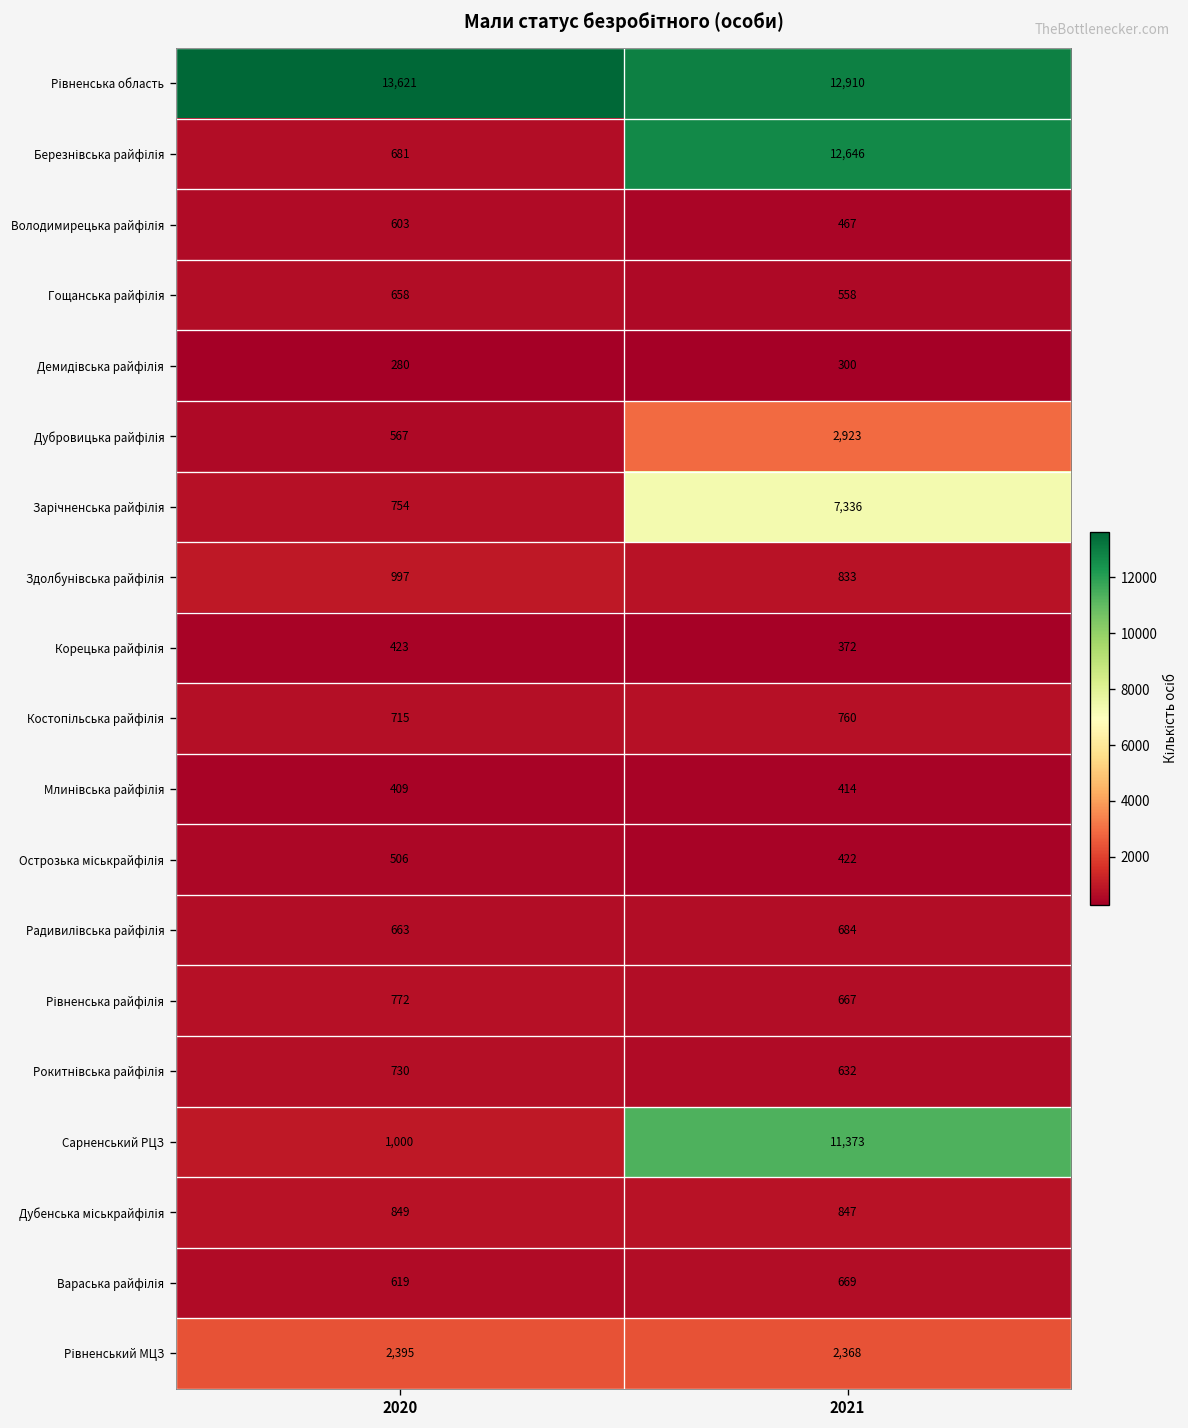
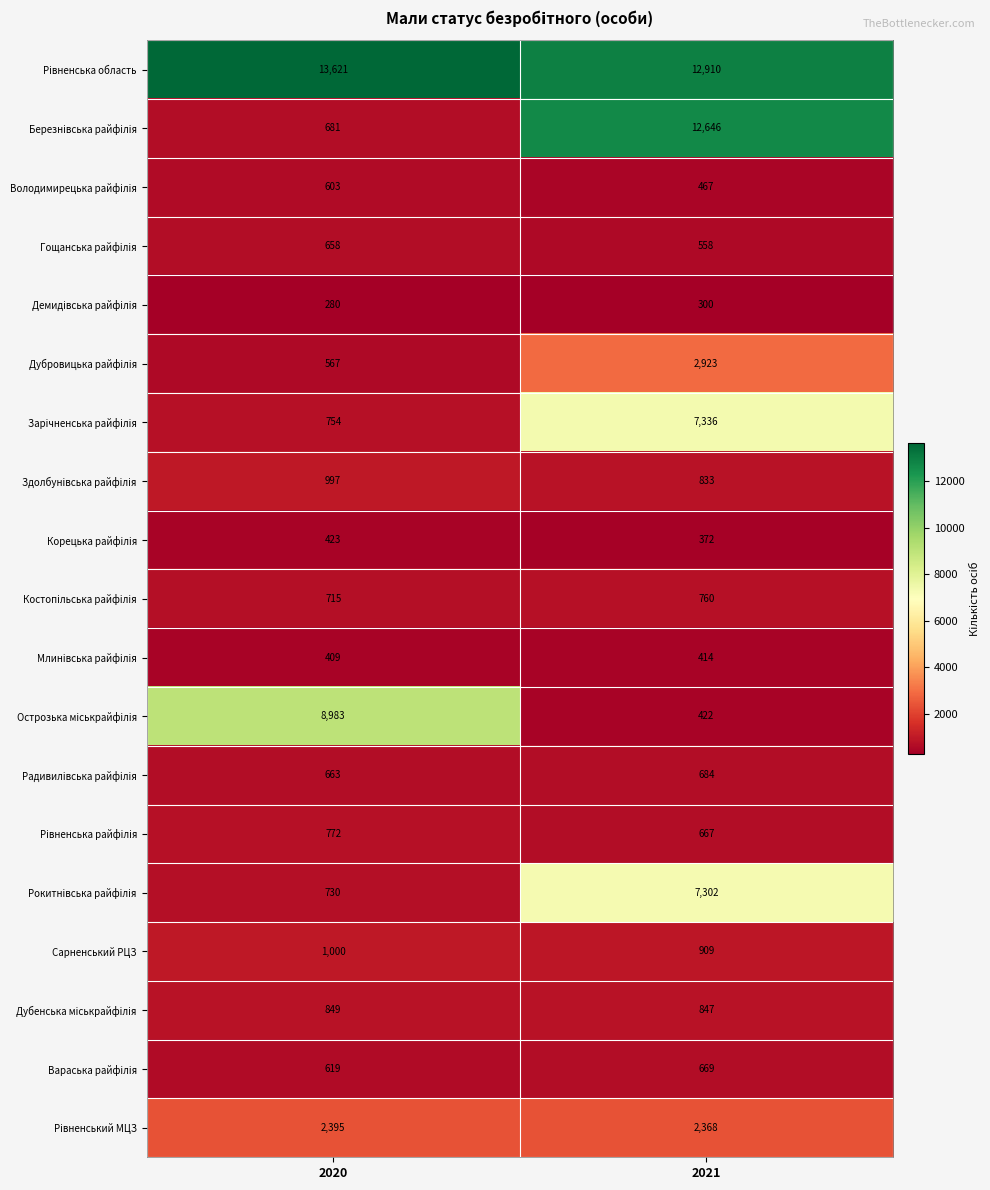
Острозька міськрайфілія, 2020: 506 -> 8,983
Рокитнівська райфілія, 2021: 632 -> 7,302
Сарненський РЦЗ, 2021: 11,373 -> 909
